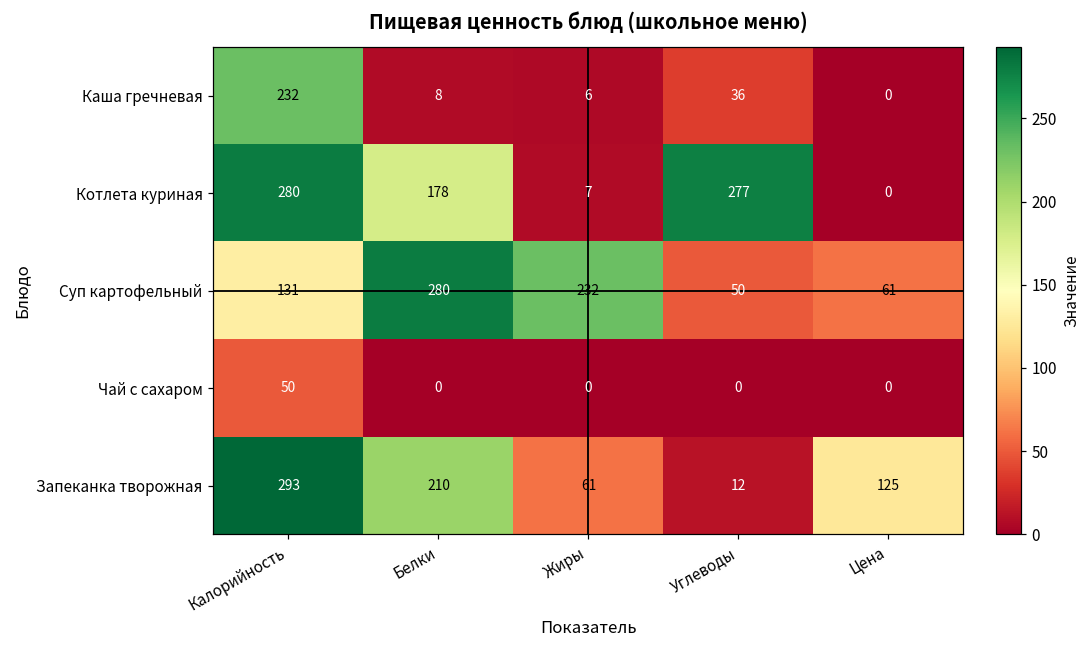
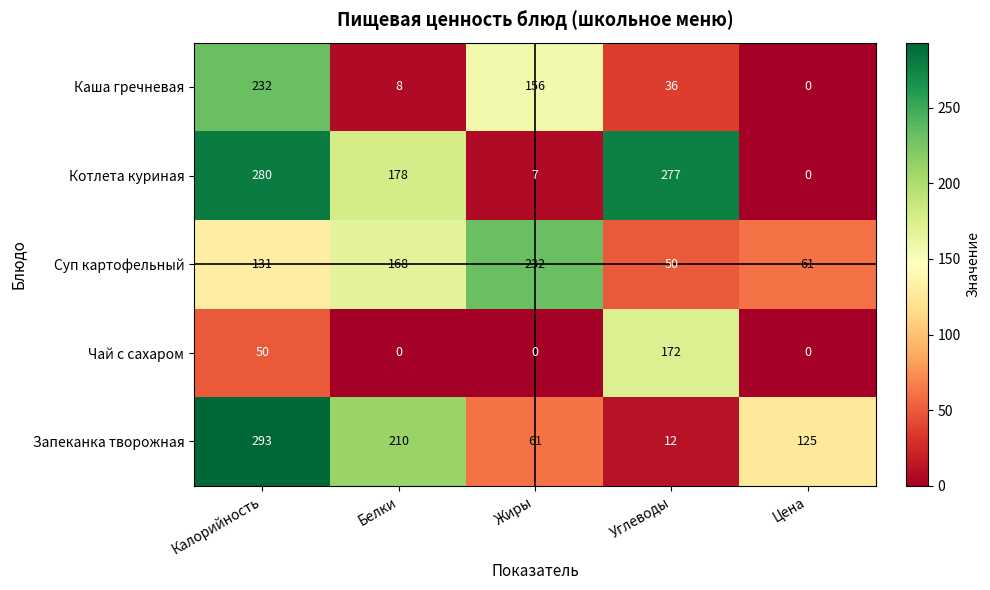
Каша гречневая, Жиры: 6 -> 156
Суп картофельный, Белки: 280 -> 168
Чай с сахаром, Углеводы: 0 -> 172
